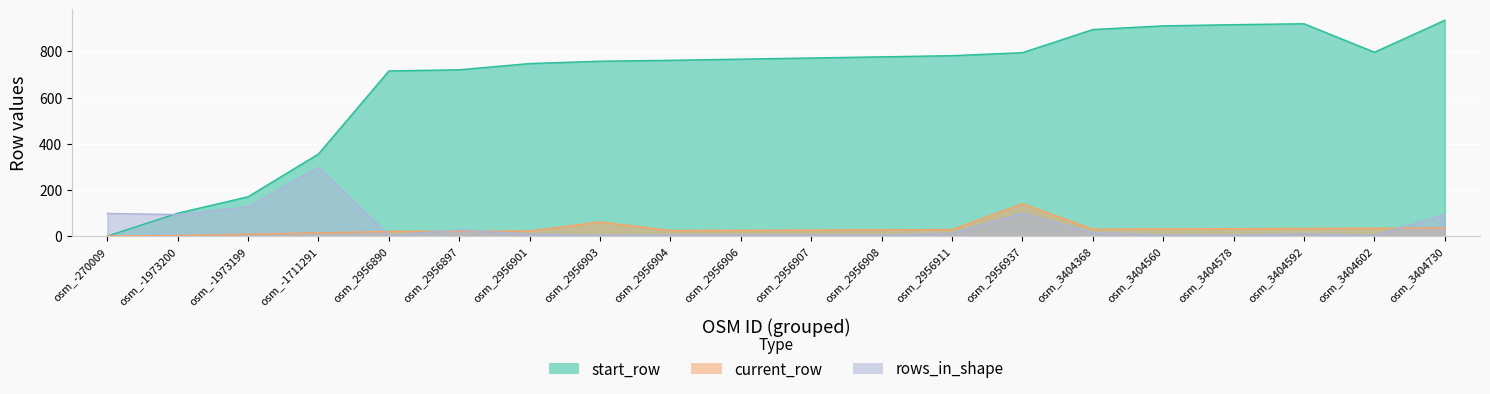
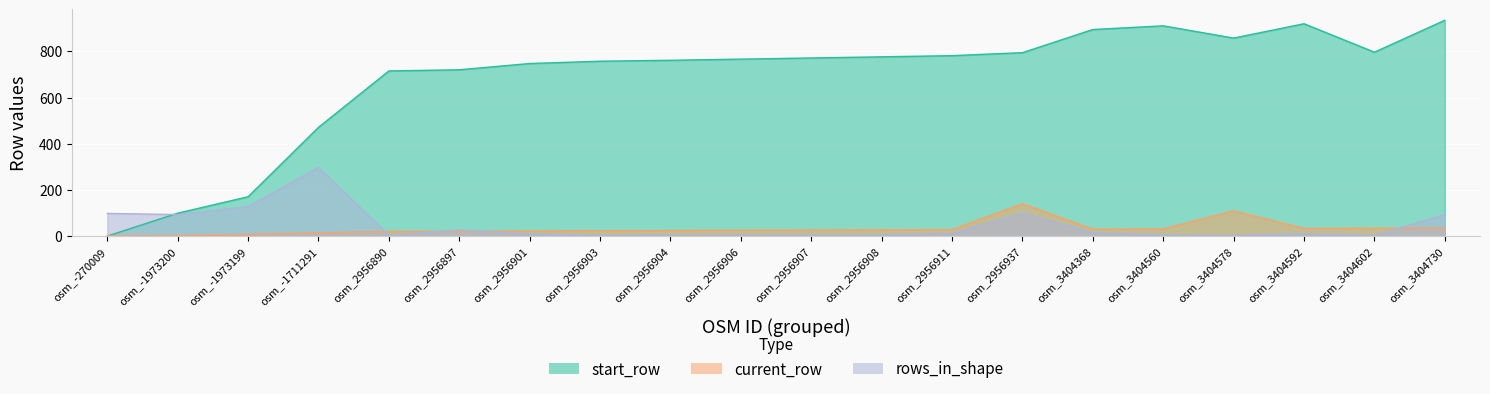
start_row, osm_-1711291: 360 -> 470
current_row, osm_2956903: 60 -> 20
start_row, osm_3404578: 920 -> 860
current_row, osm_3404578: 30 -> 110
